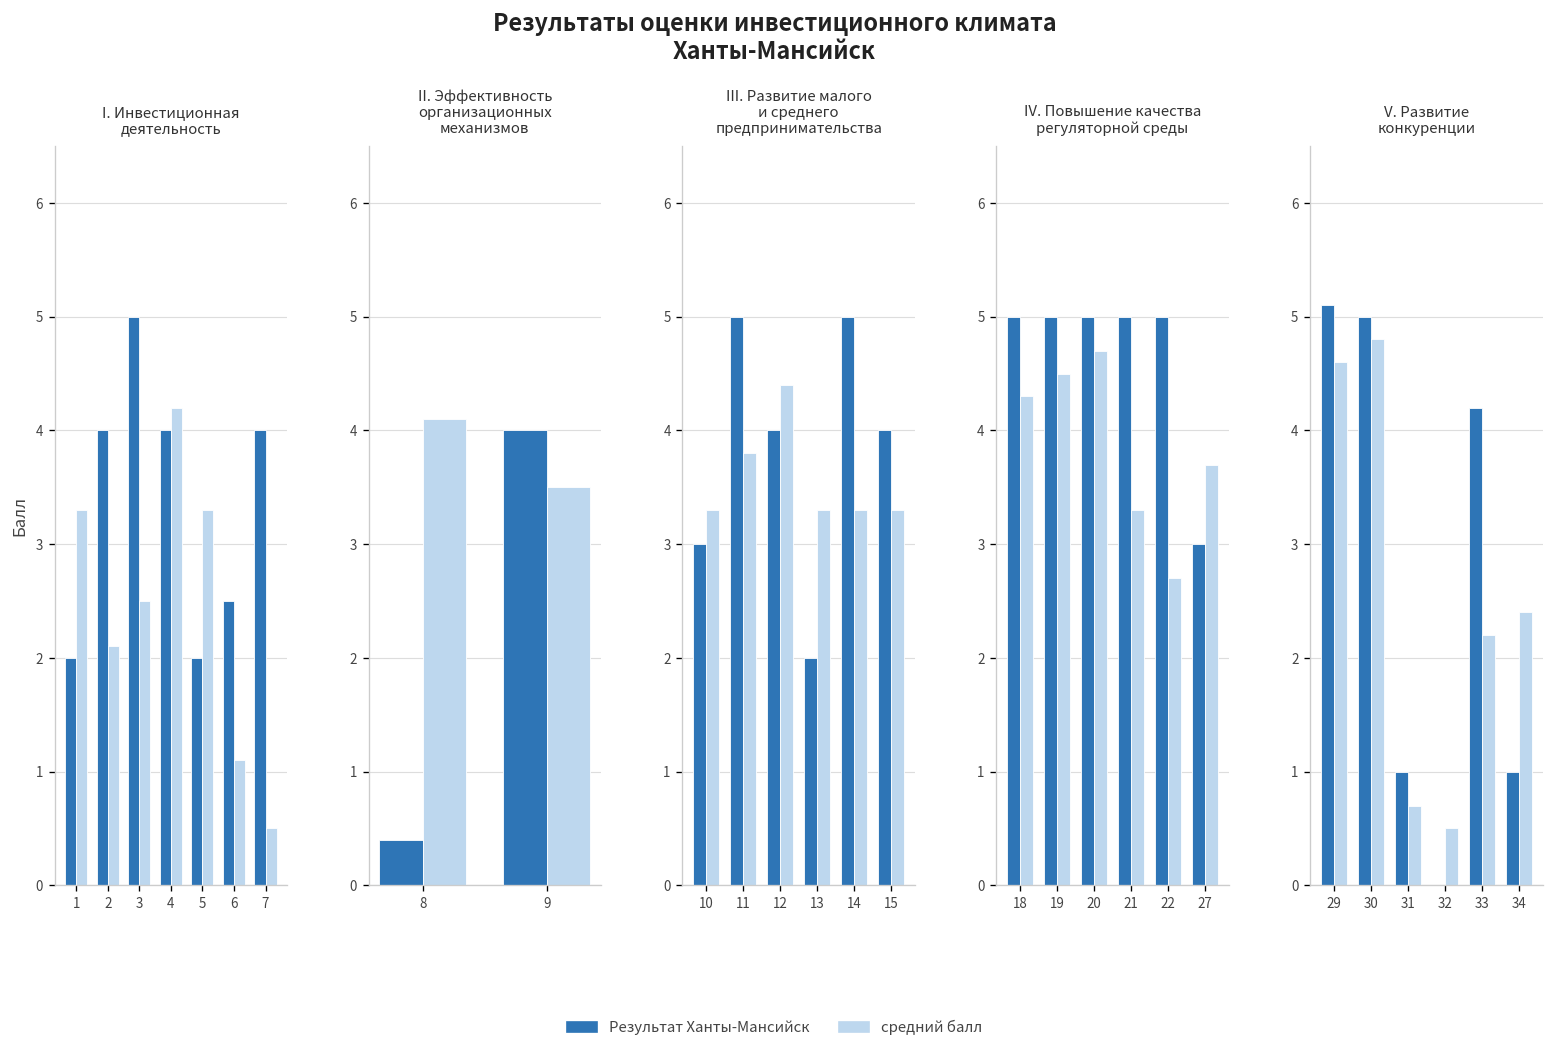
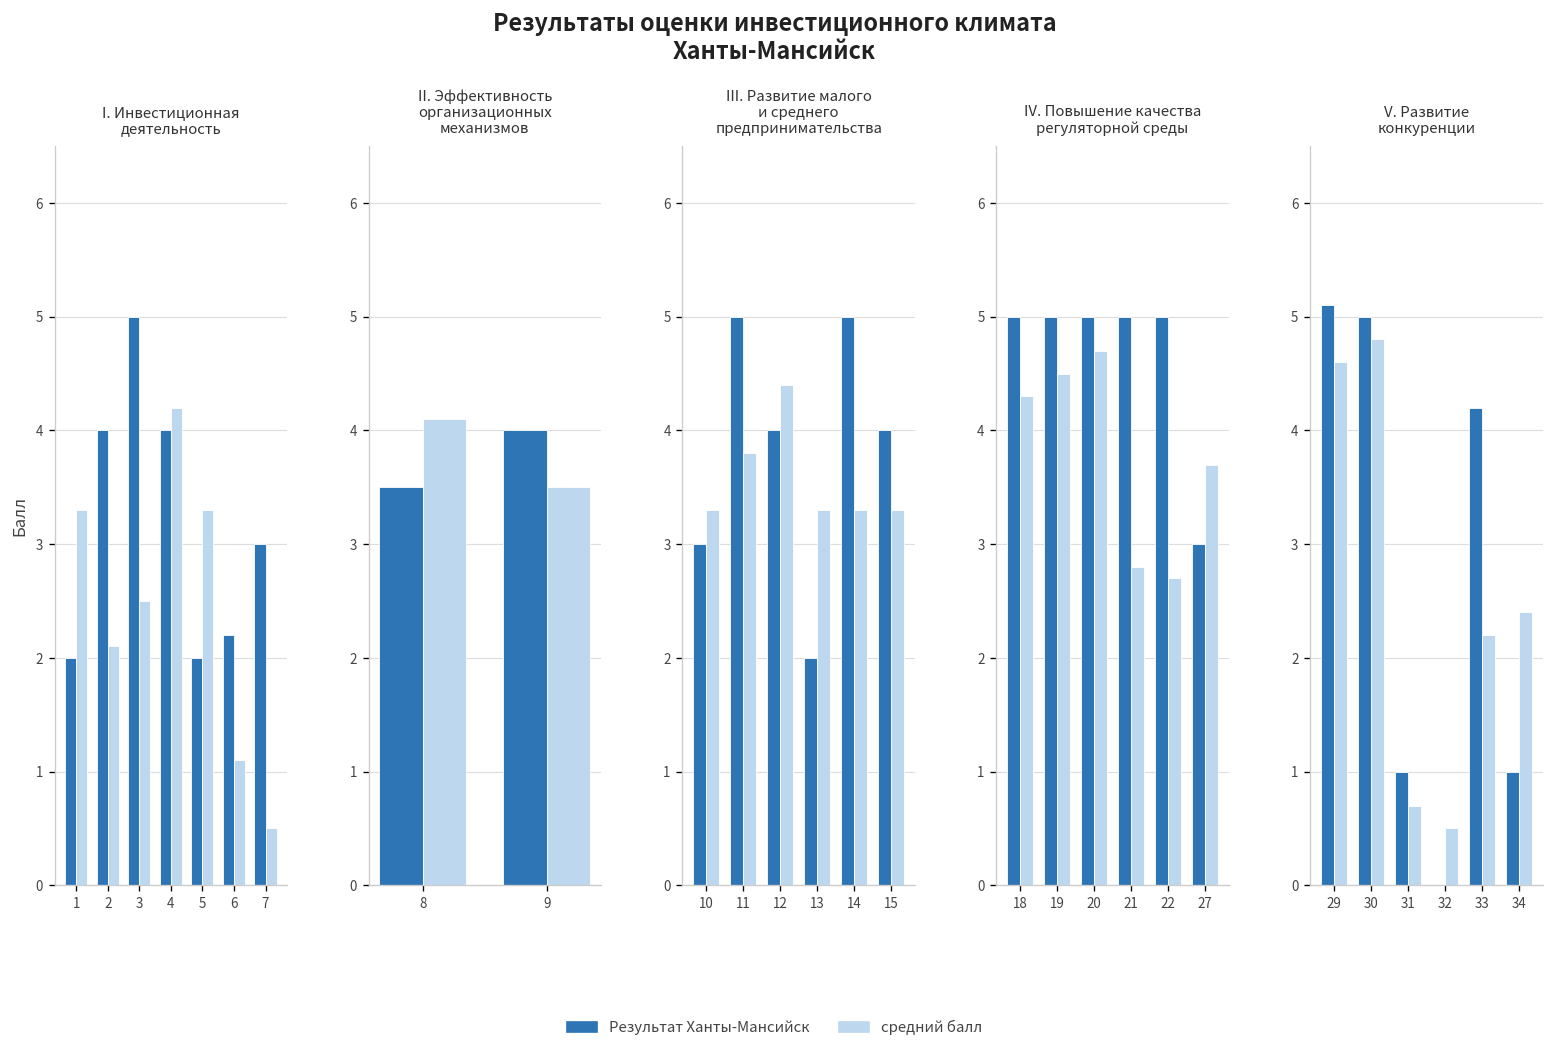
I. Инвестиционная деятельность, Результат Ханты-Мансийск, 6: 2.5 -> 2.2
I. Инвестиционная деятельность, Результат Ханты-Мансийск, 7: 4 -> 3
II. Эффективность организационных механизмов, Результат Ханты-Мансийск, 8: 0.4 -> 3.5
IV. Повышение качества регуляторной среды, средний балл, 21: 3.3 -> 2.8
